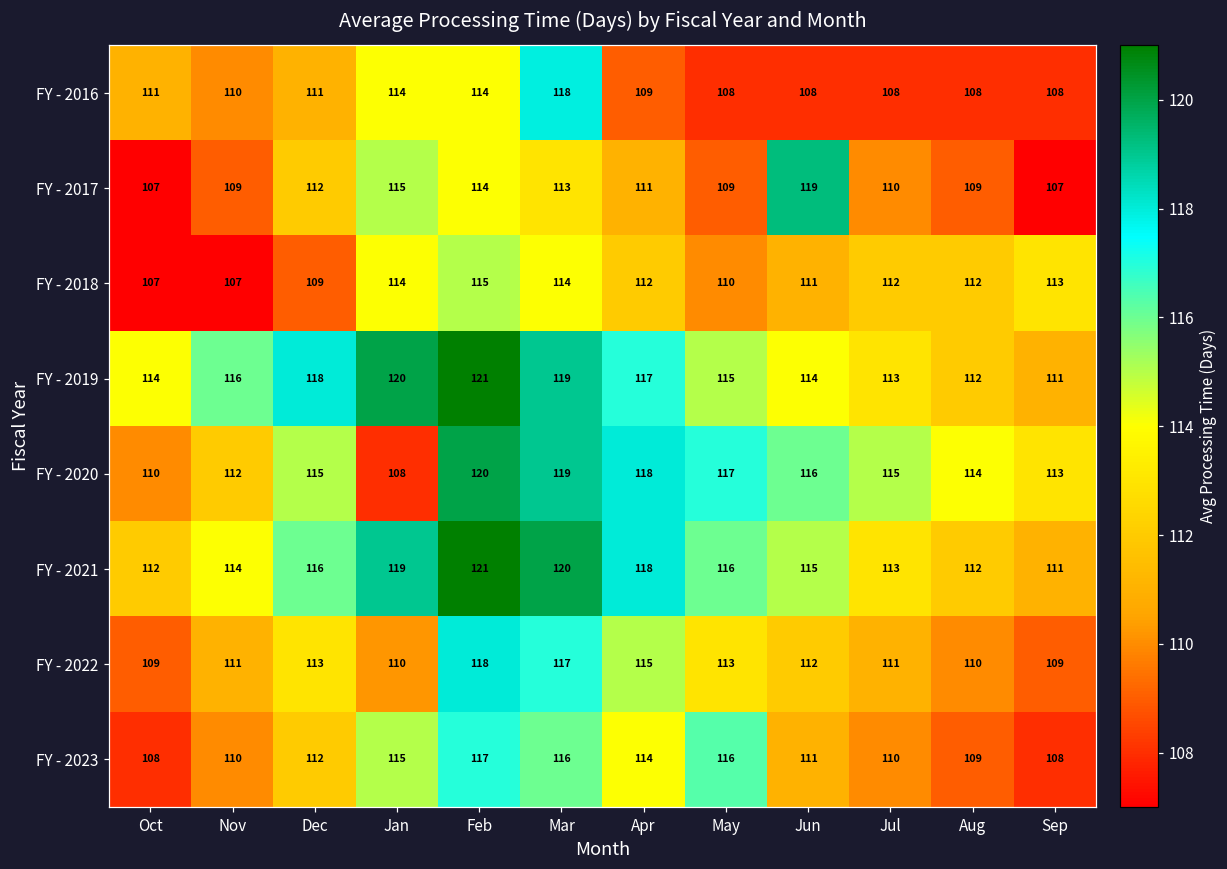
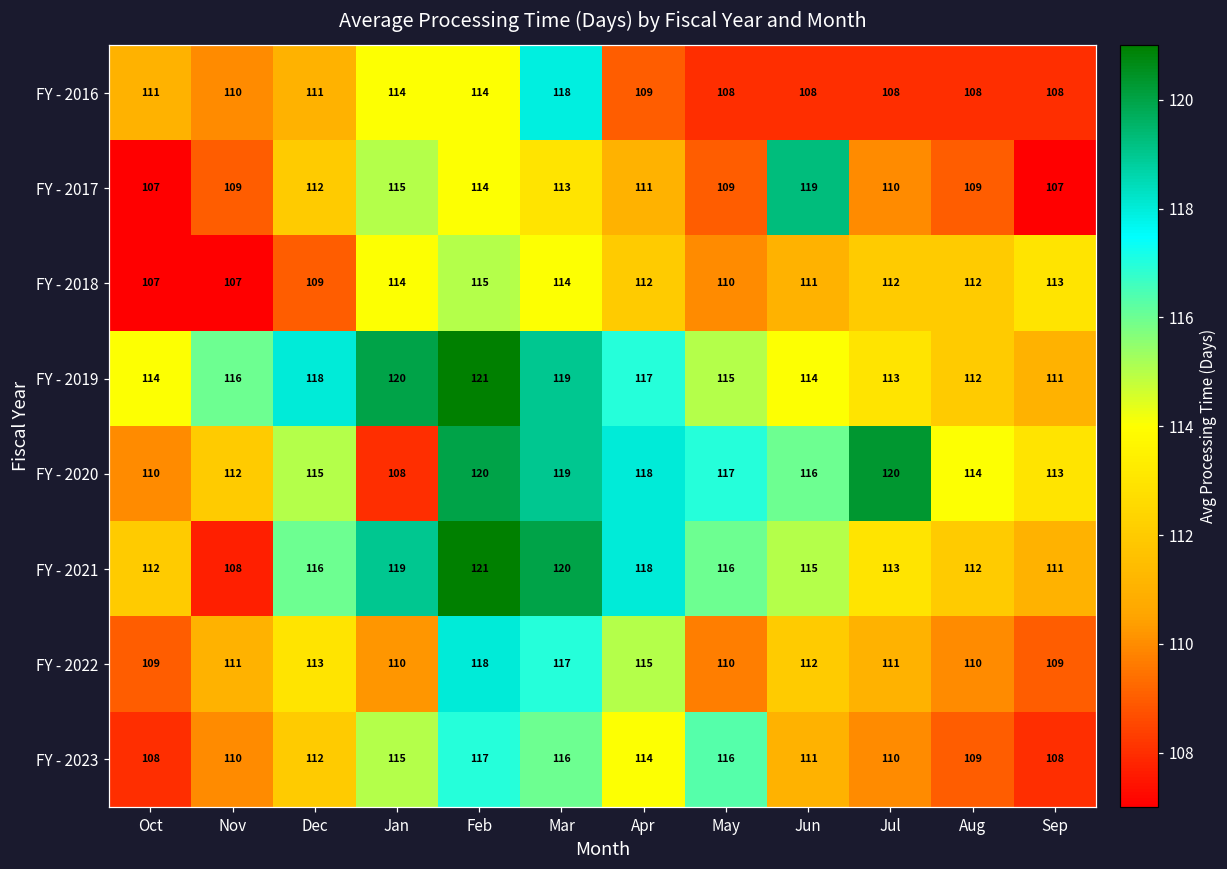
FY - 2020, Jul: 115 -> 120
FY - 2021, Nov: 114 -> 108
FY - 2022, May: 113 -> 110
